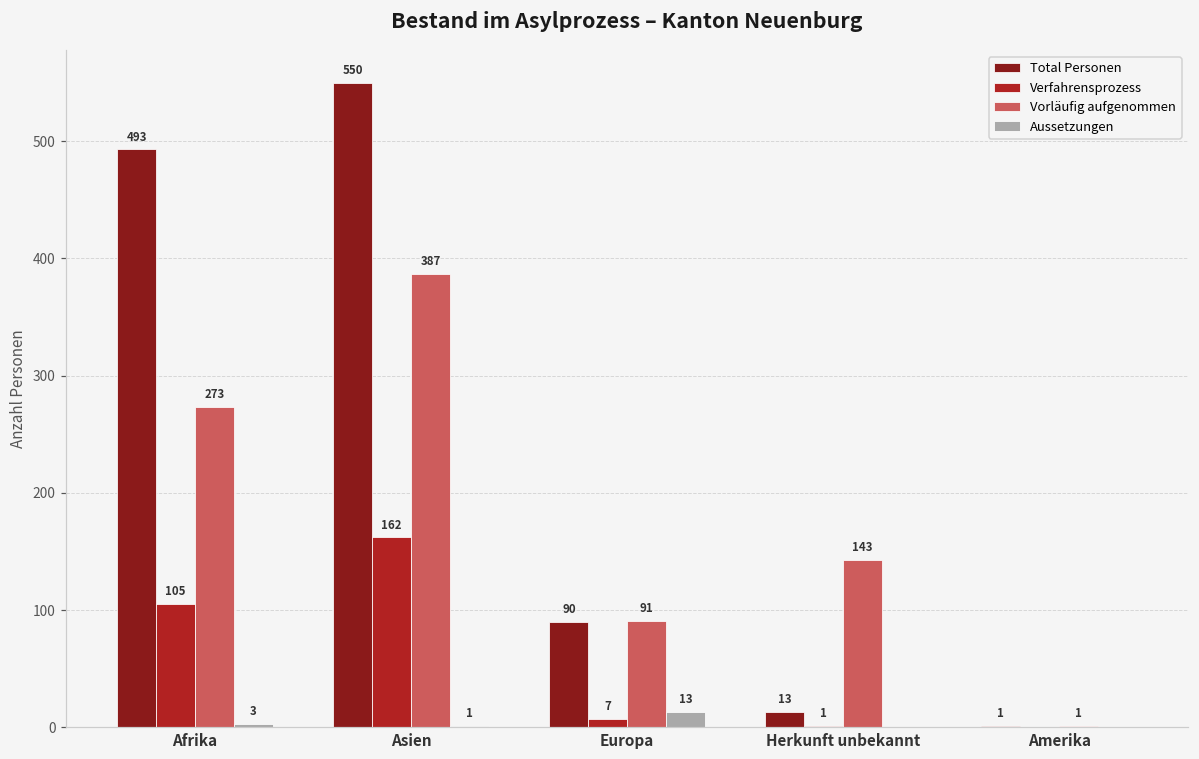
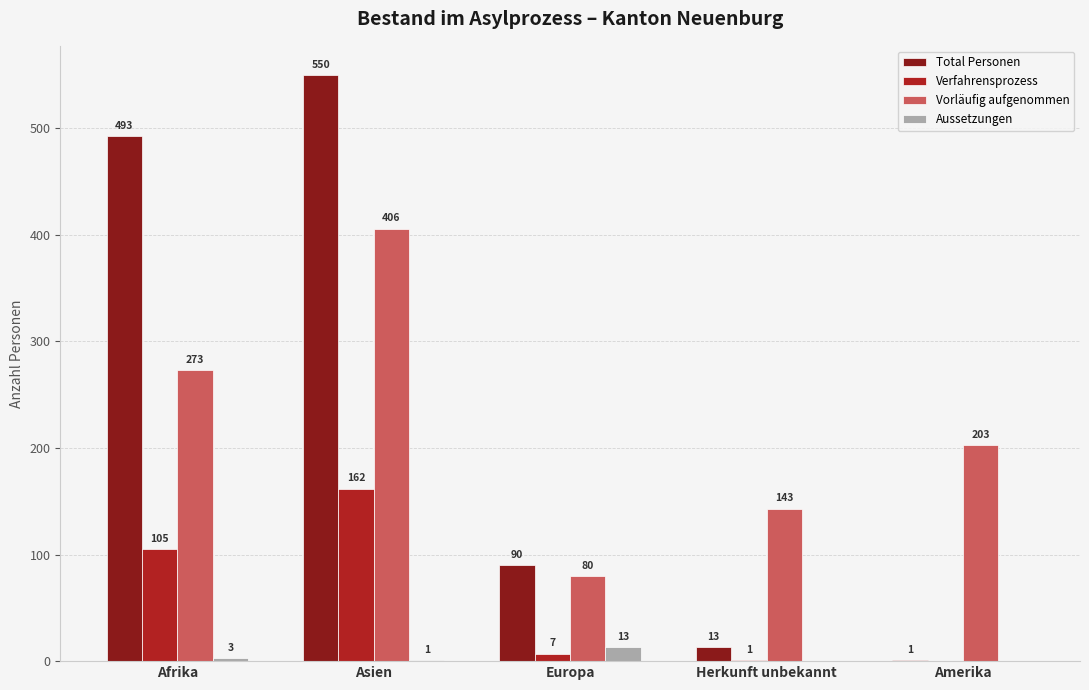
Vorläufig aufgenommen, Asien: 387 -> 406
Vorläufig aufgenommen, Europa: 91 -> 80
Vorläufig aufgenommen, Amerika: 1 -> 203
